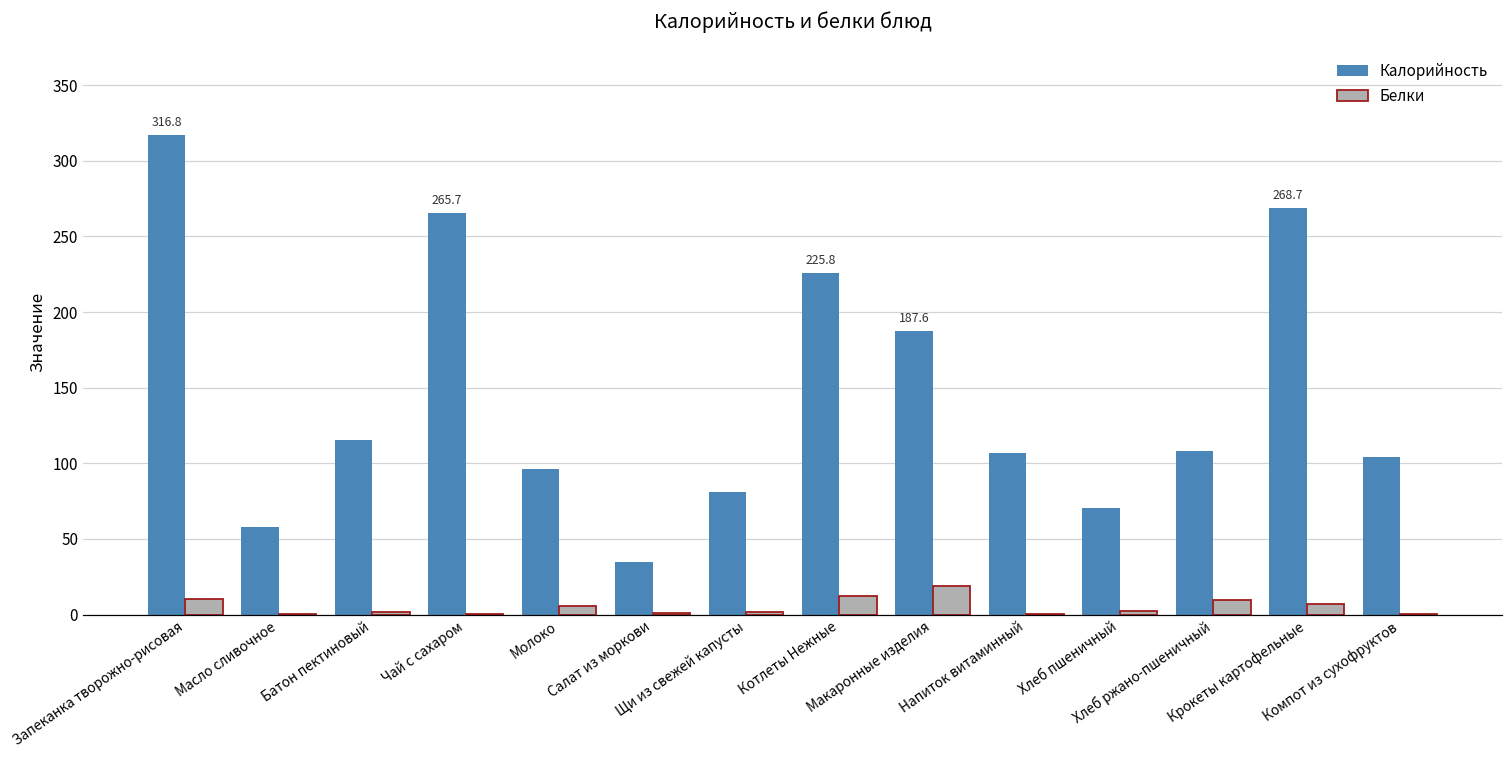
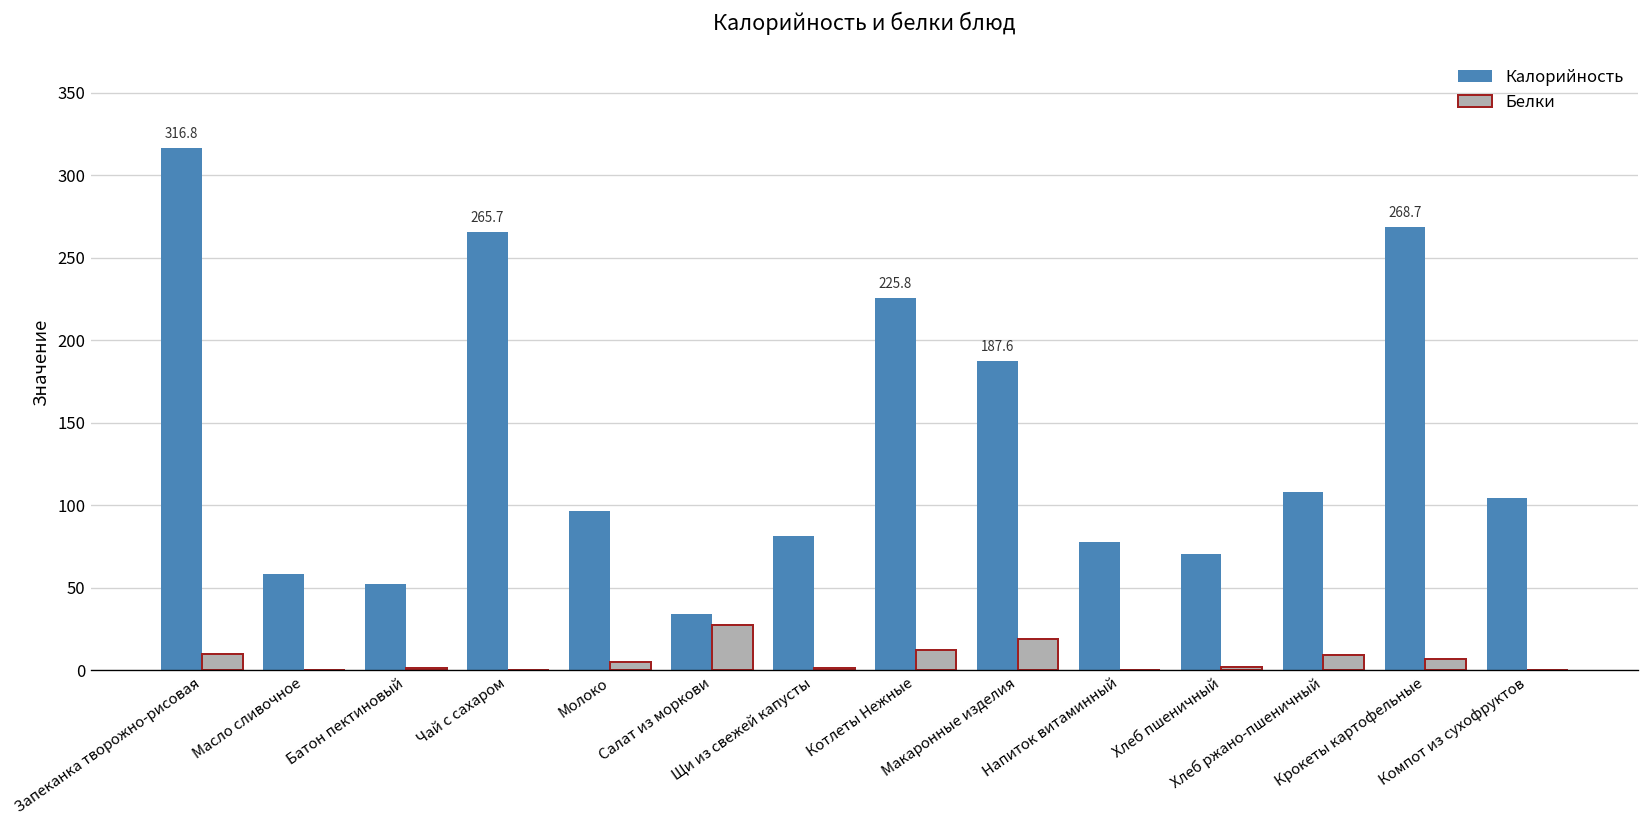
Калорийность, Батон пектиновый: 115 -> 52
Белки, Салат из моркови: 1 -> 27
Калорийность, Напиток витаминный: 107 -> 78
